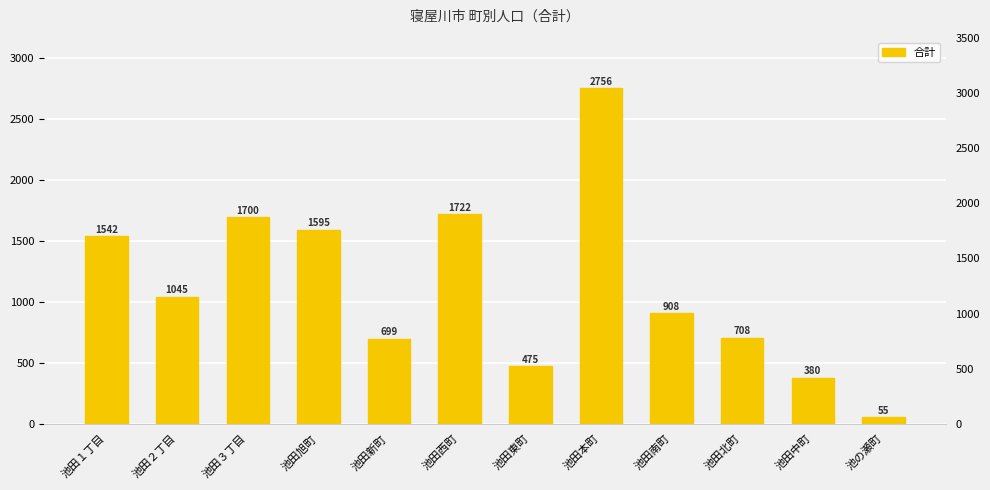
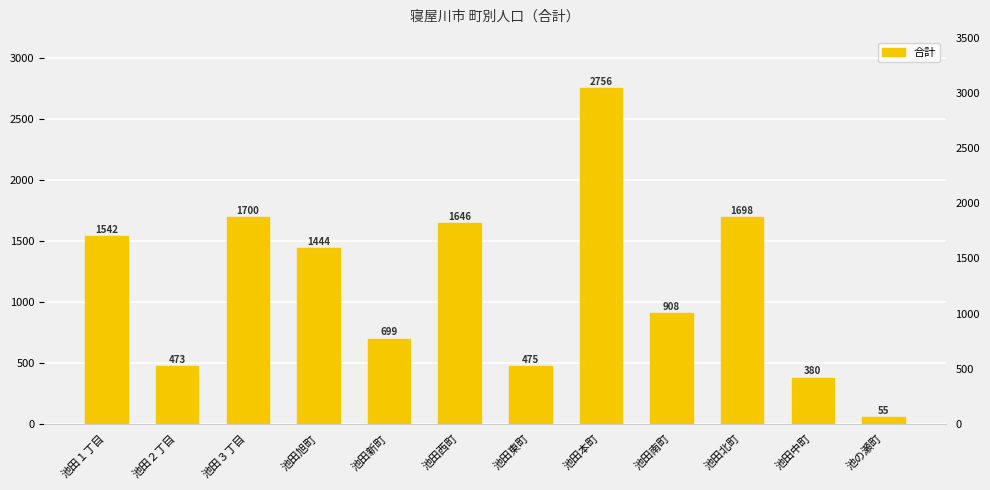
池田２丁目: 1045 -> 473
池田旭町: 1595 -> 1444
池田西町: 1722 -> 1646
池田北町: 708 -> 1698
